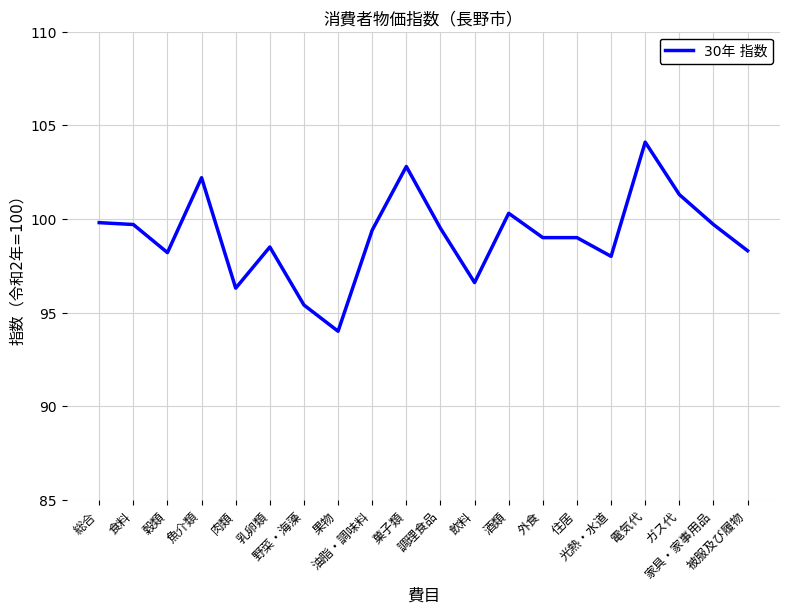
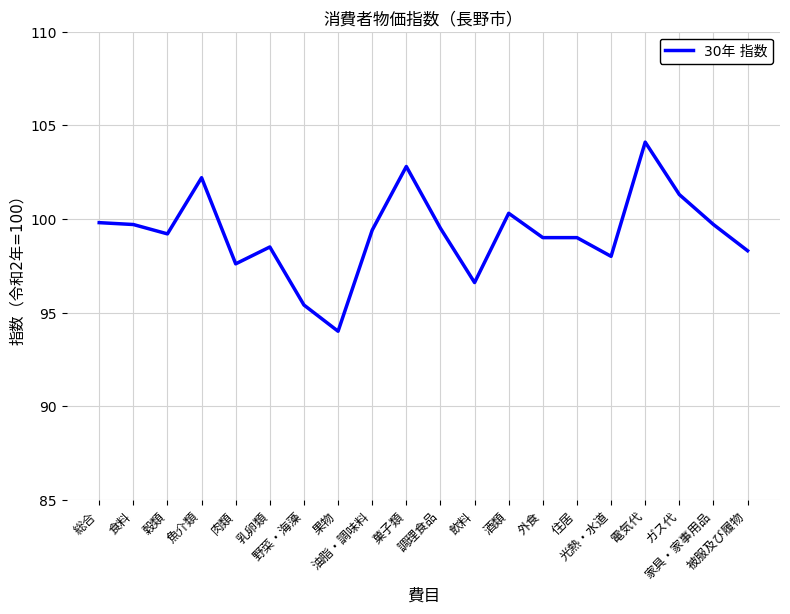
穀類: 98.2 -> 99.2
肉類: 96.3 -> 97.6
